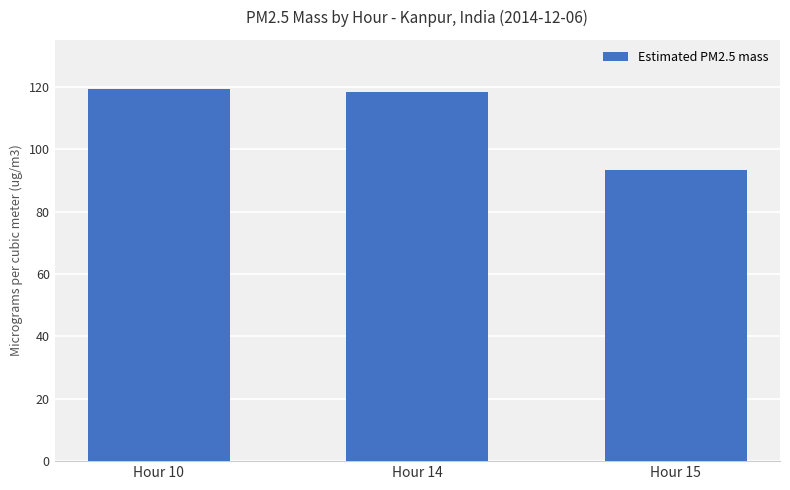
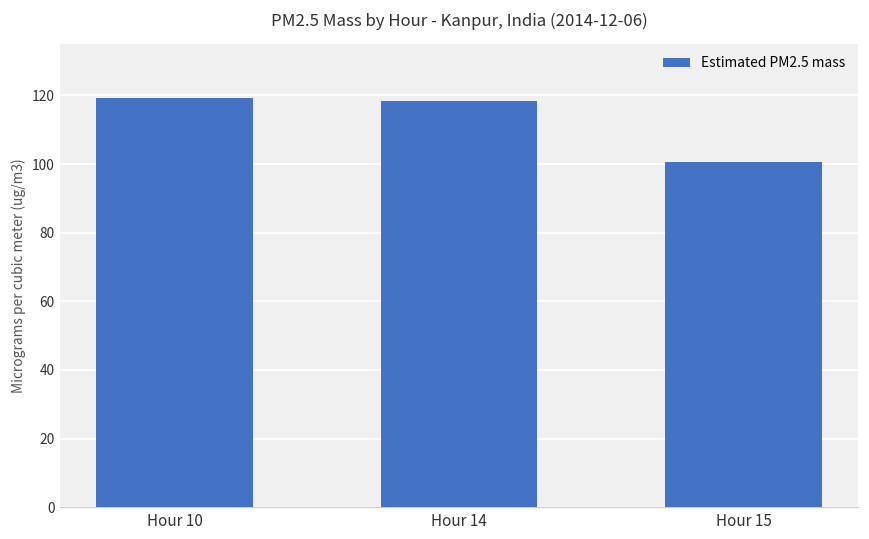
Hour 15: 93 -> 101
